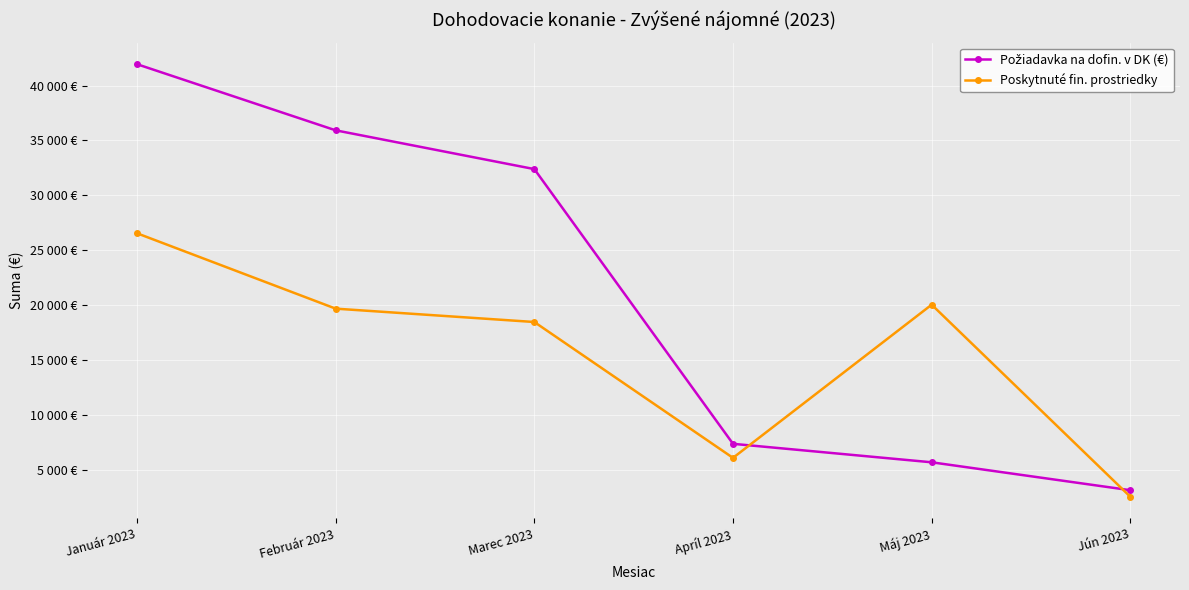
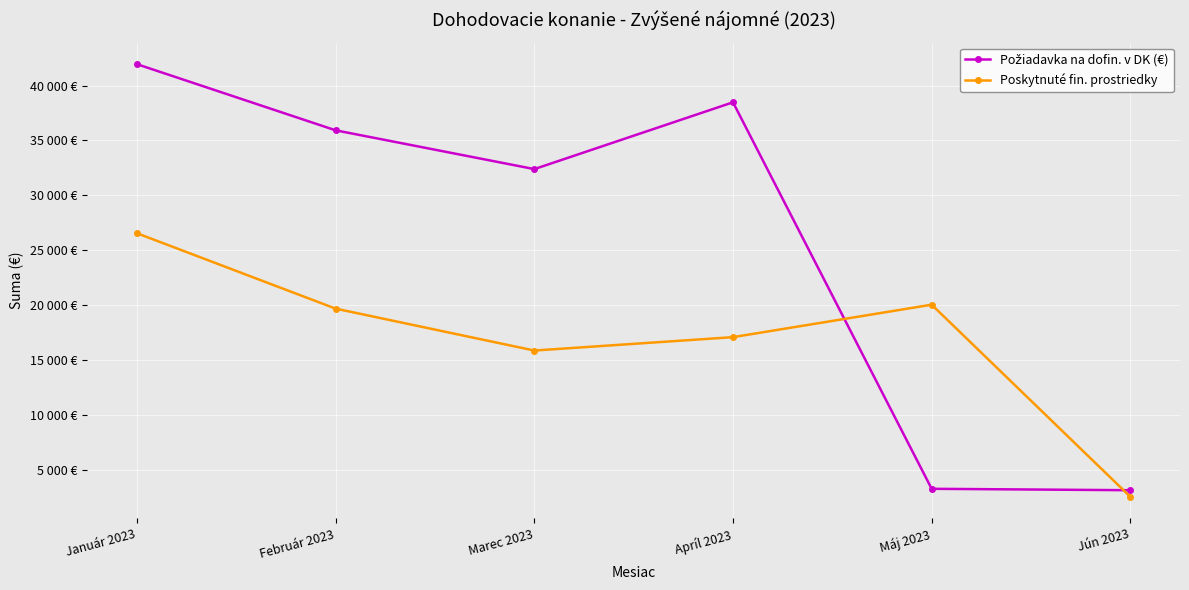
Poskytnuté fin. prostriedky, Marec 2023: 18500 € -> 15900 €
Požiadavka na dofin. v DK (€), Apríl 2023: 7400 € -> 38500 €
Poskytnuté fin. prostriedky, Apríl 2023: 6100 € -> 17100 €
Požiadavka na dofin. v DK (€), Máj 2023: 5700 € -> 3300 €
